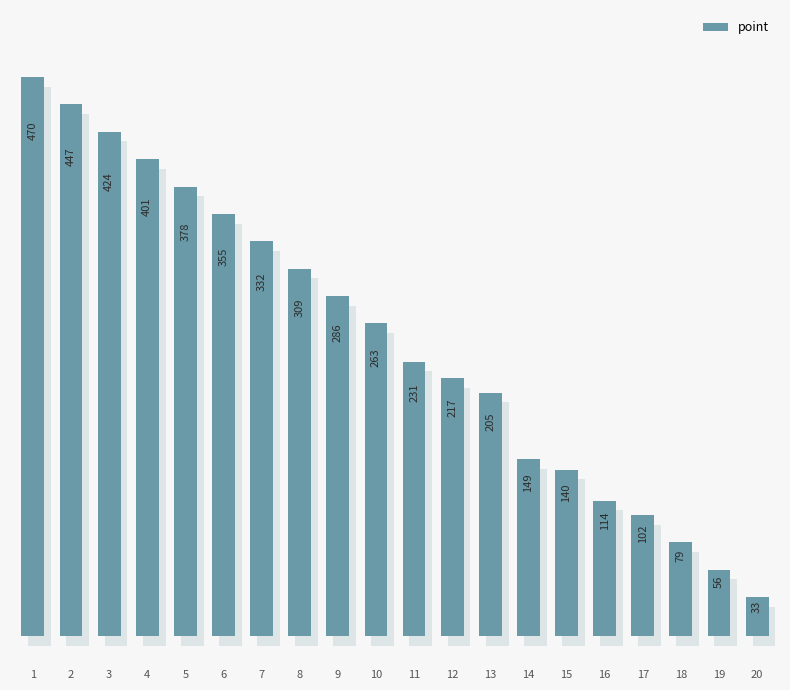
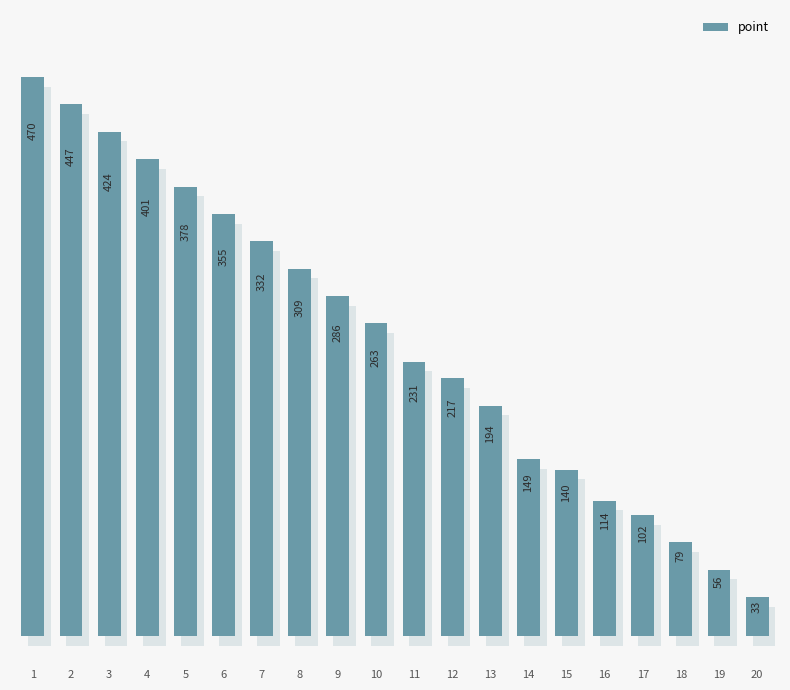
13: 205 -> 194
